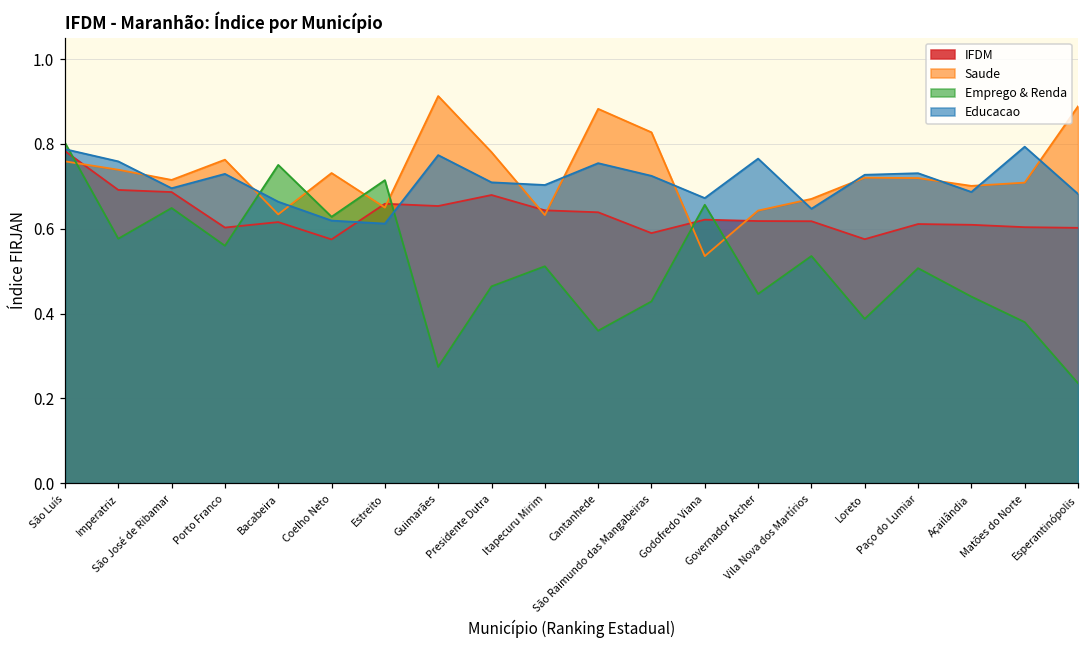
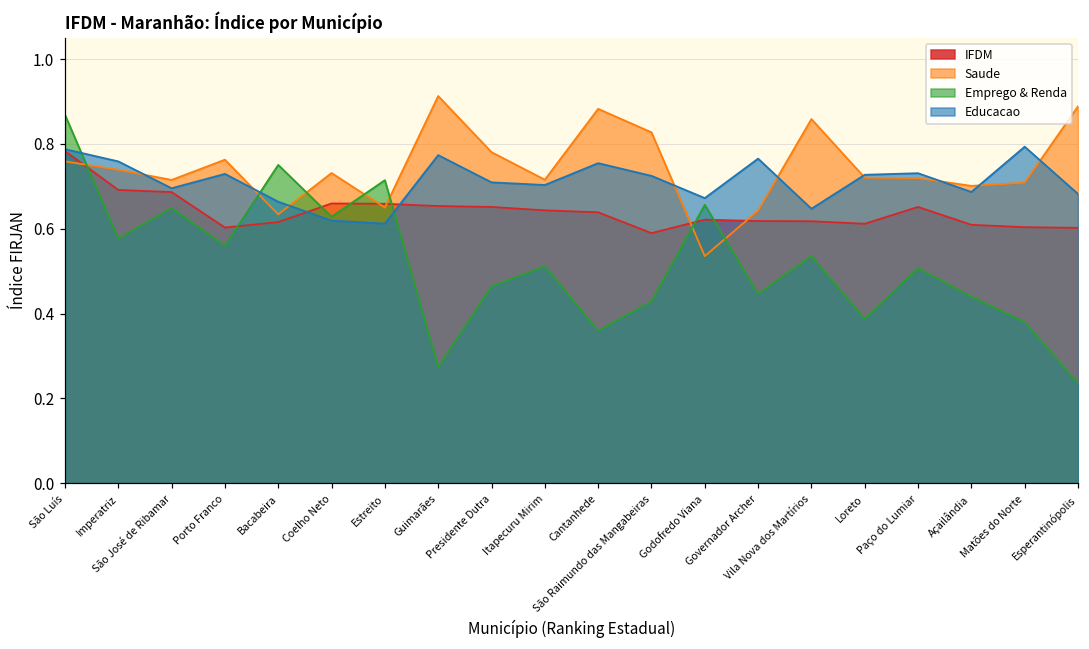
Emprego & Renda, São Luís: 0.80 -> 0.87
IFDM, Coelho Neto: 0.57 -> 0.66
IFDM, Presidente Dutra: 0.68 -> 0.65
Saude, Itapecuru Mirim: 0.63 -> 0.72
Saude, Vila Nova dos Martírios: 0.67 -> 0.86
IFDM, Loreto: 0.58 -> 0.61
IFDM, Paço do Lumiar: 0.61 -> 0.65
